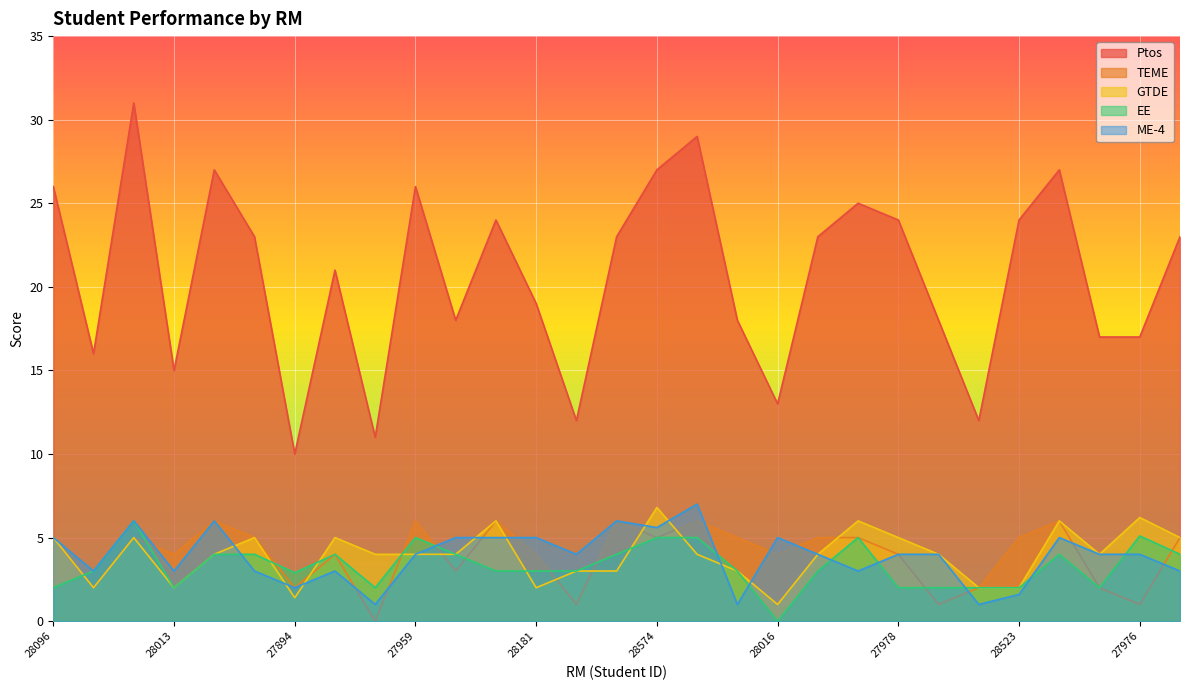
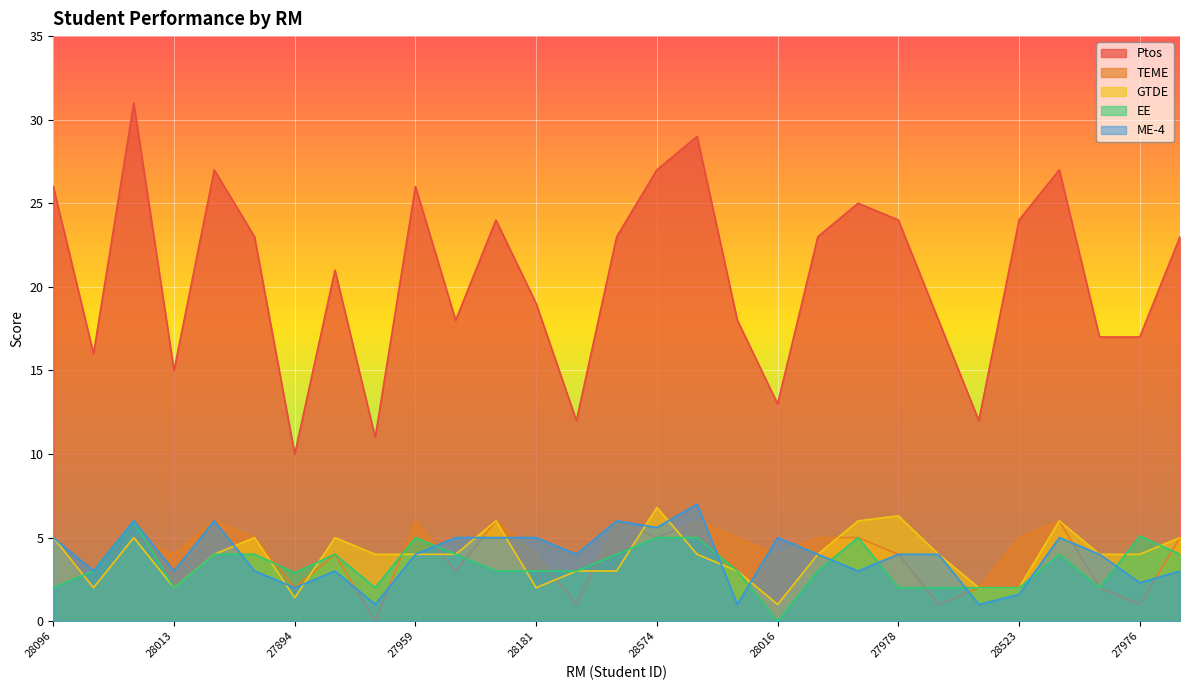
GTDE, 27978: 5.0 -> 6.3
GTDE, 27976: 6.2 -> 4.0
ME-4, 27976: 4.0 -> 2.3
